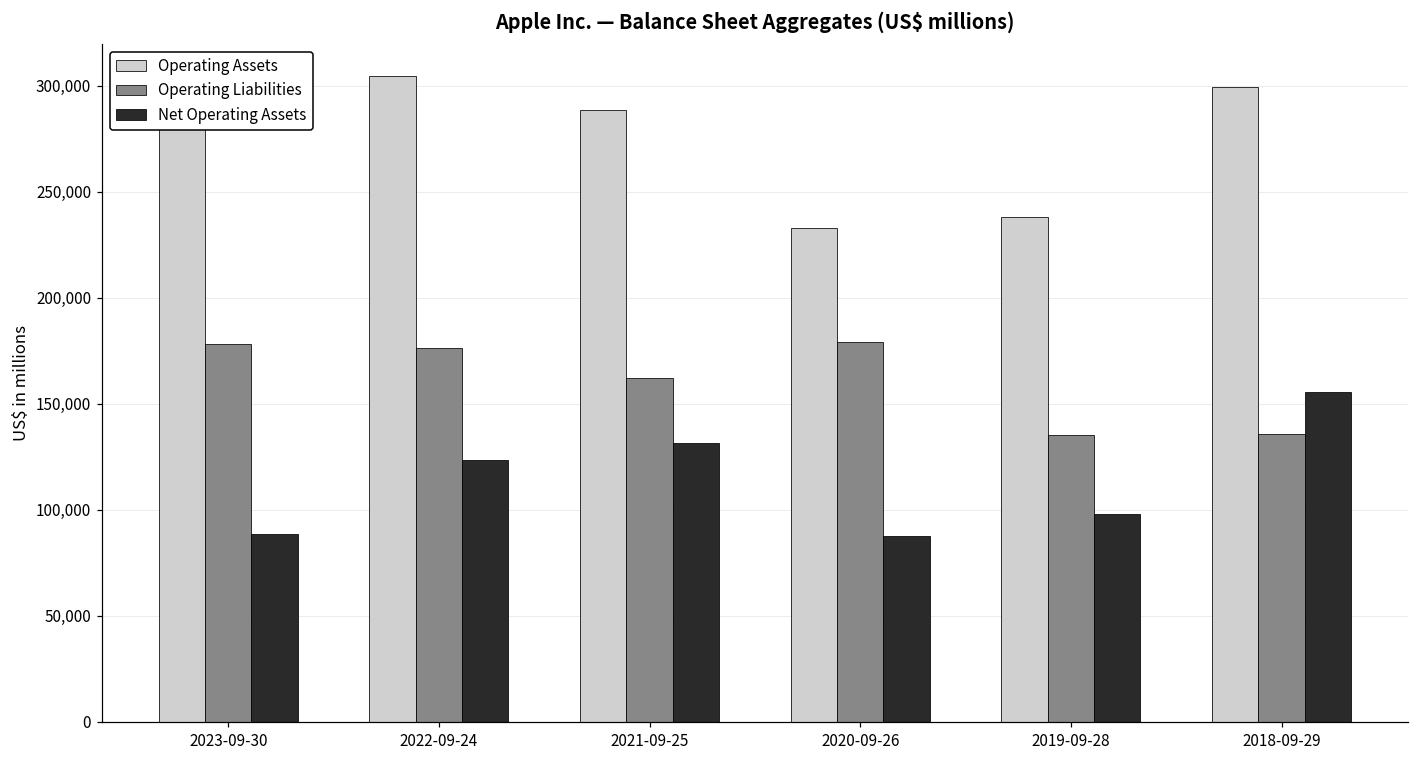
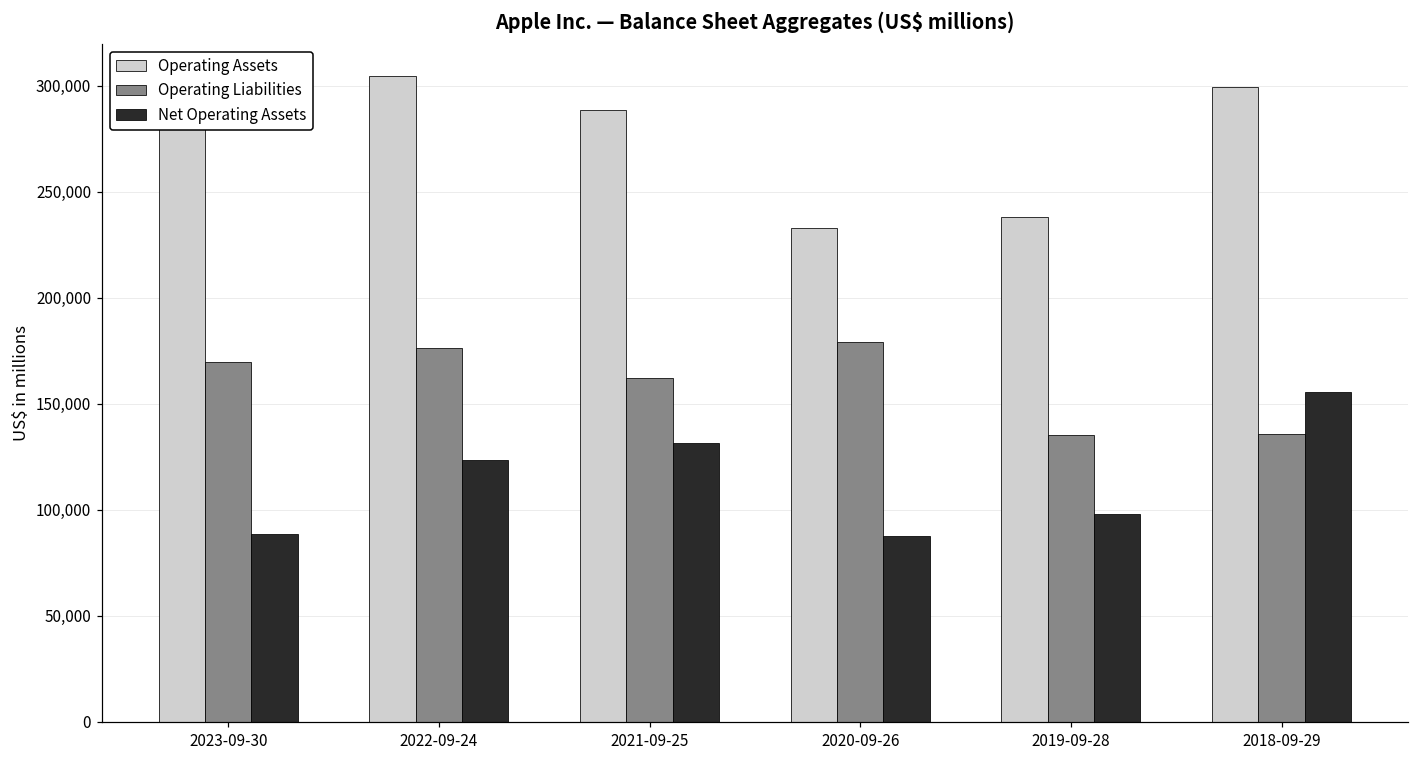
Operating Liabilities, 2023-09-30: 178,000 -> 170,000
